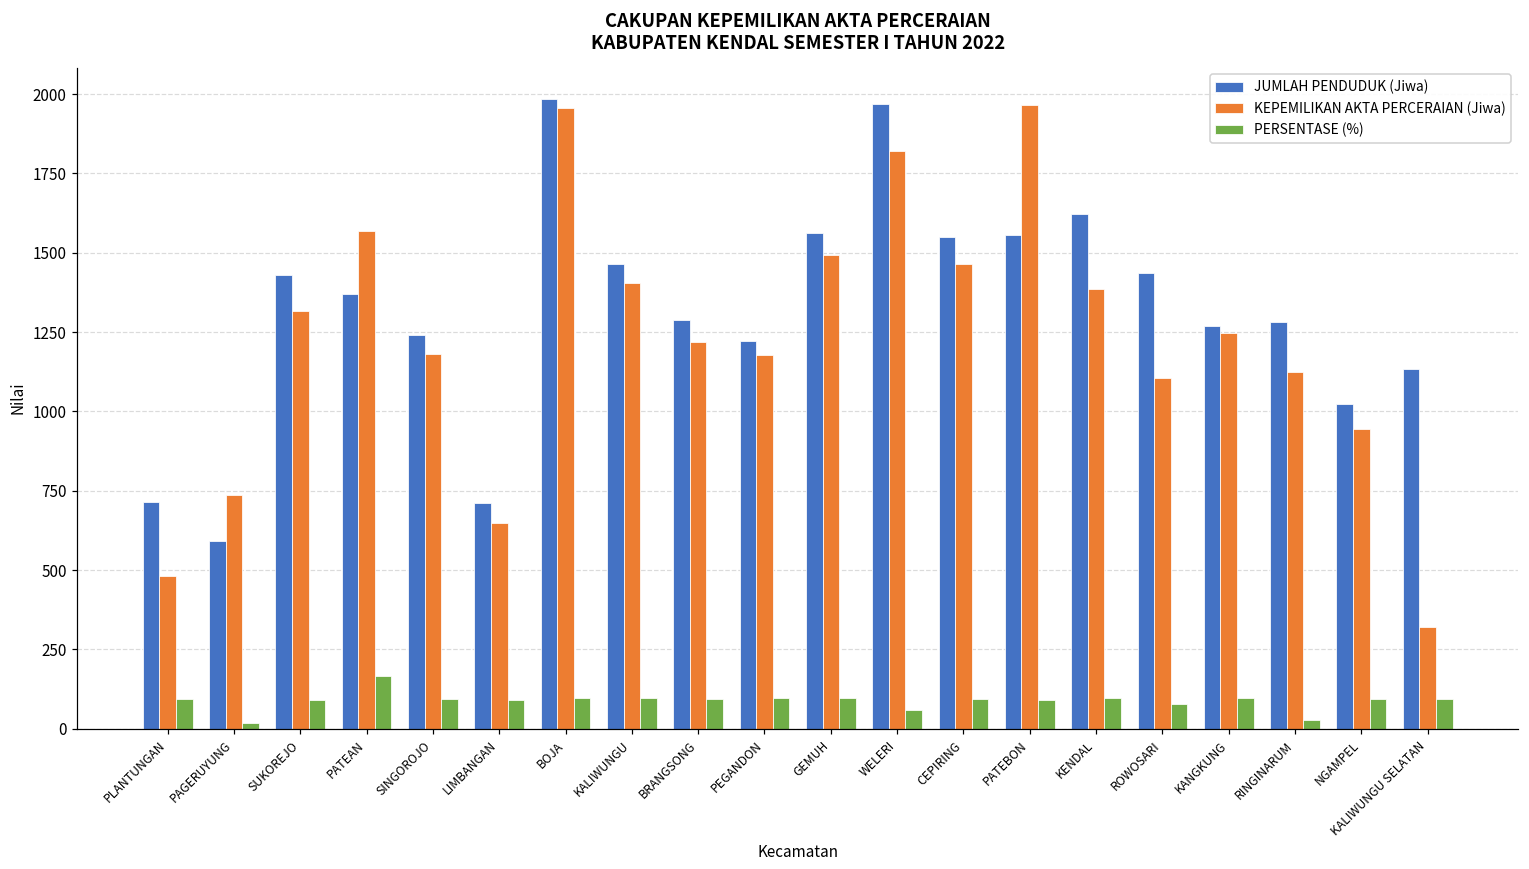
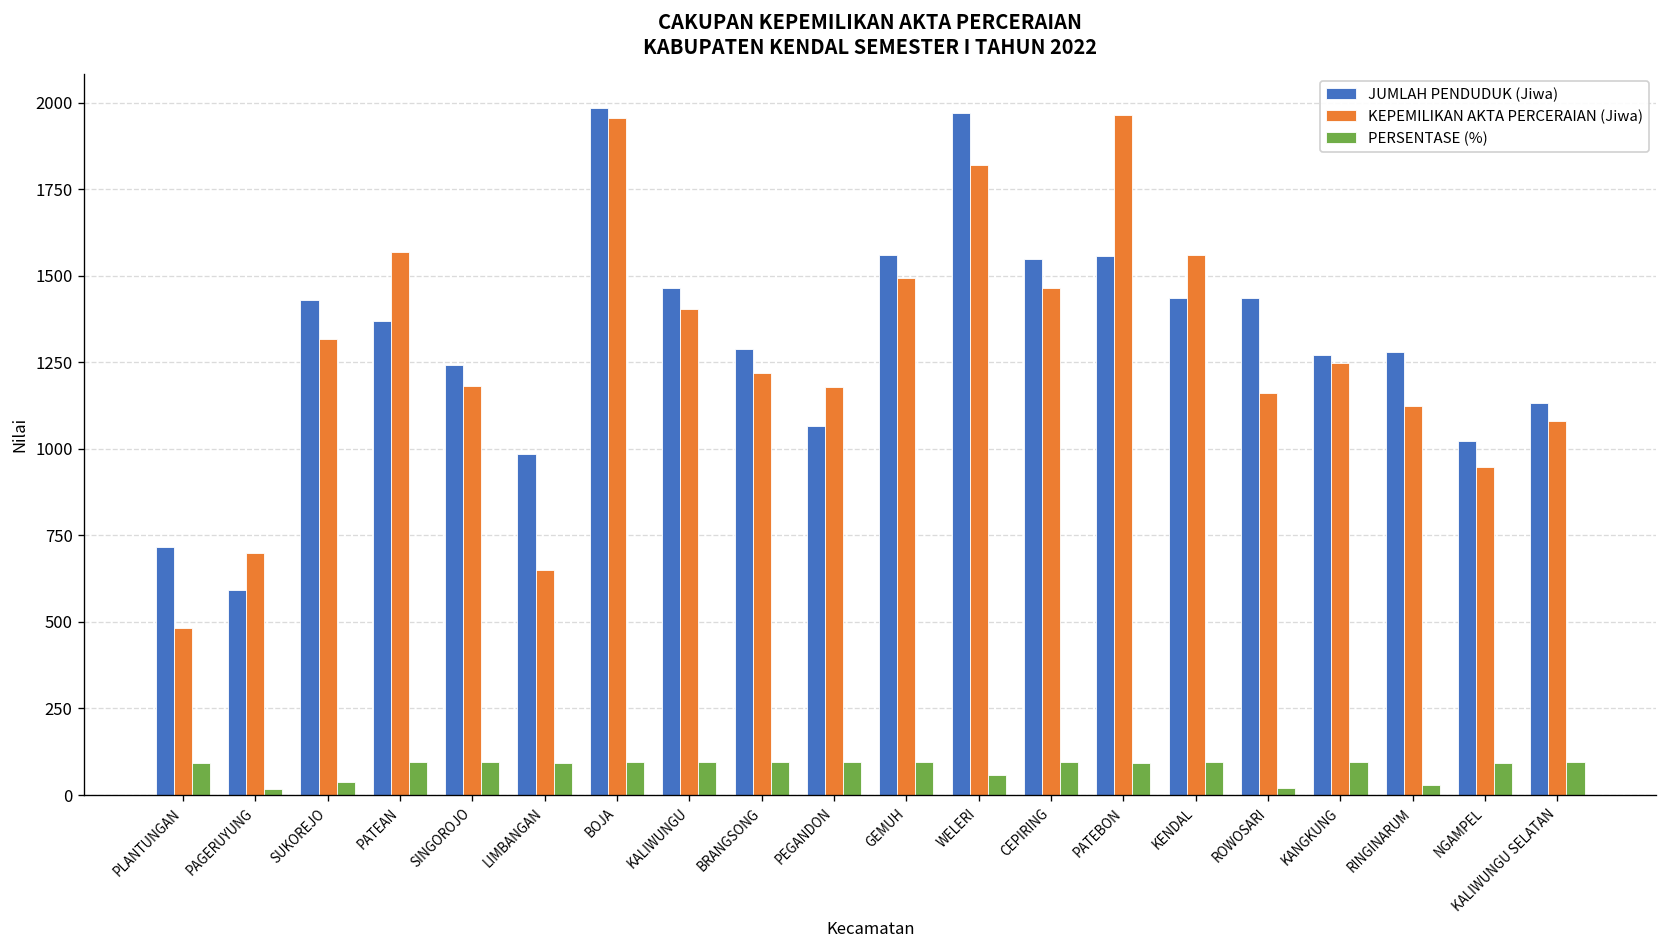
KEPEMILIKAN AKTA PERCERAIAN (Jiwa), PAGERUYUNG: 740 -> 700
PERSENTASE (%), SUKOREJO: 90 -> 40
PERSENTASE (%), PATEAN: 170 -> 90
JUMLAH PENDUDUK (Jiwa), LIMBANGAN: 710 -> 990
JUMLAH PENDUDUK (Jiwa), PEGANDON: 1220 -> 1070
JUMLAH PENDUDUK (Jiwa), KENDAL: 1620 -> 1440
KEPEMILIKAN AKTA PERCERAIAN (Jiwa), KENDAL: 1390 -> 1560
KEPEMILIKAN AKTA PERCERAIAN (Jiwa), ROWOSARI: 1100 -> 1160
PERSENTASE (%), ROWOSARI: 80 -> 20
KEPEMILIKAN AKTA PERCERAIAN (Jiwa), KALIWUNGU SELATAN: 320 -> 1080
